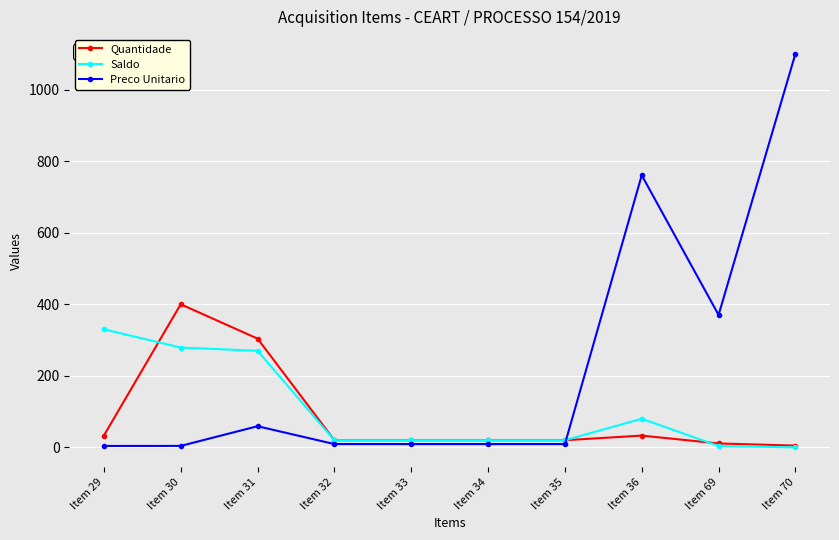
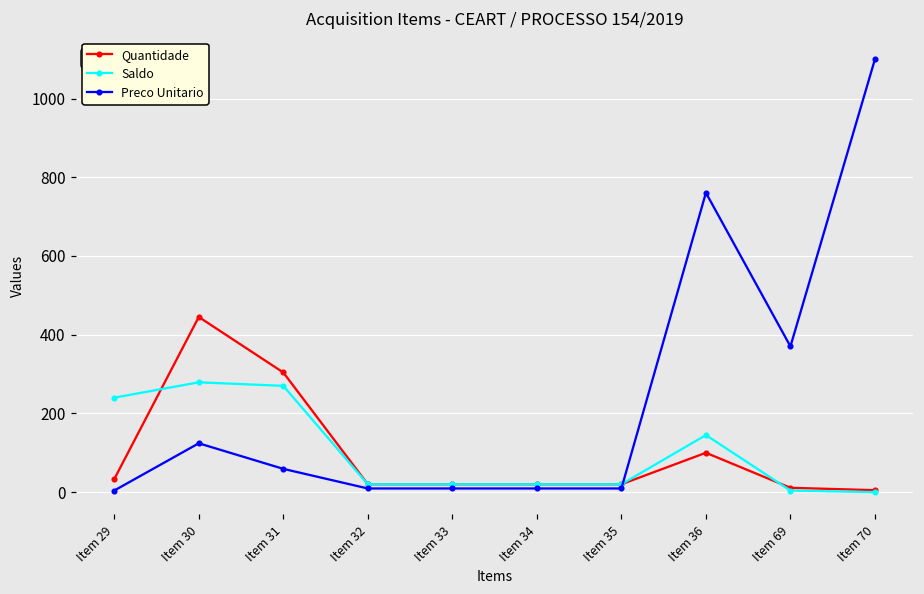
Saldo, Item 29: 330 -> 240
Quantidade, Item 30: 400 -> 450
Preco Unitario, Item 30: 0 -> 120
Quantidade, Item 36: 30 -> 100
Saldo, Item 36: 80 -> 150
